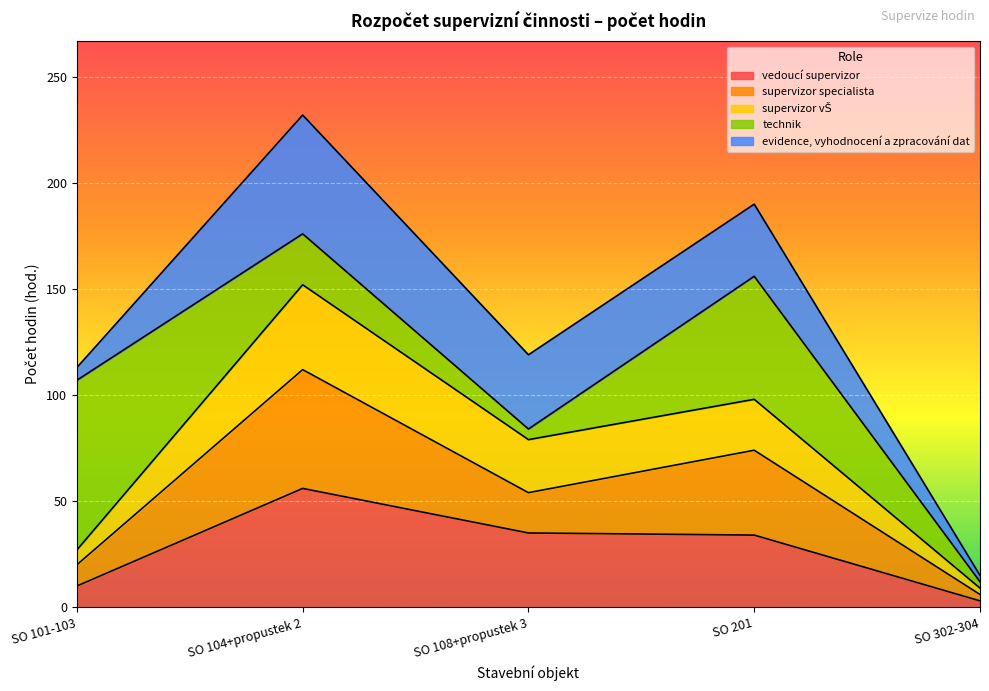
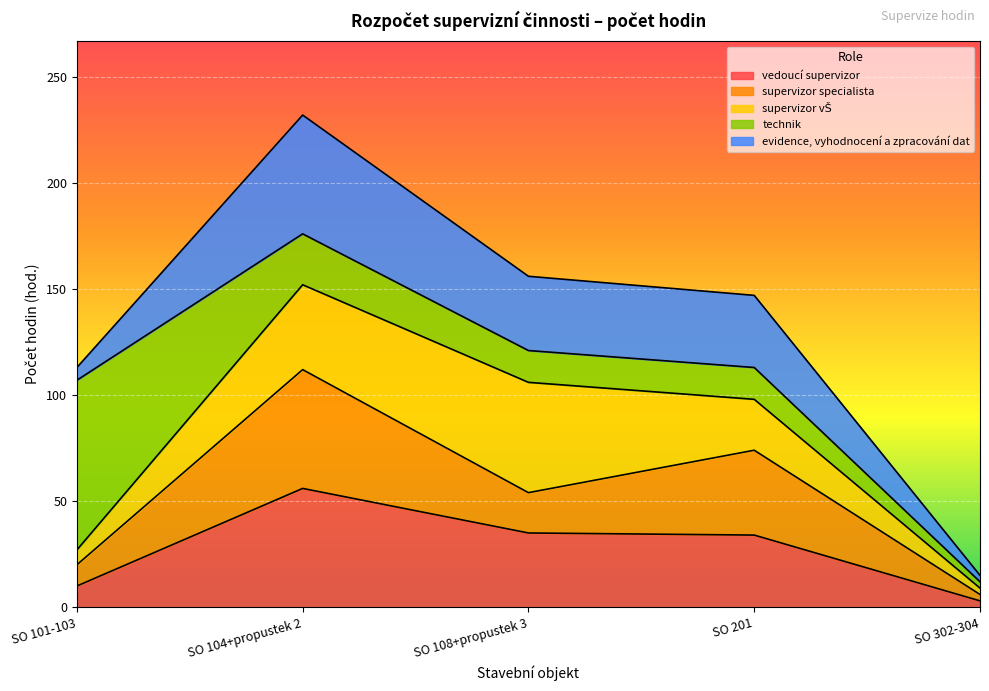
supervizor vŠ, SO 108+propustek 3: 25 -> 52
technik, SO 108+propustek 3: 5 -> 15
technik, SO 201: 58 -> 15
